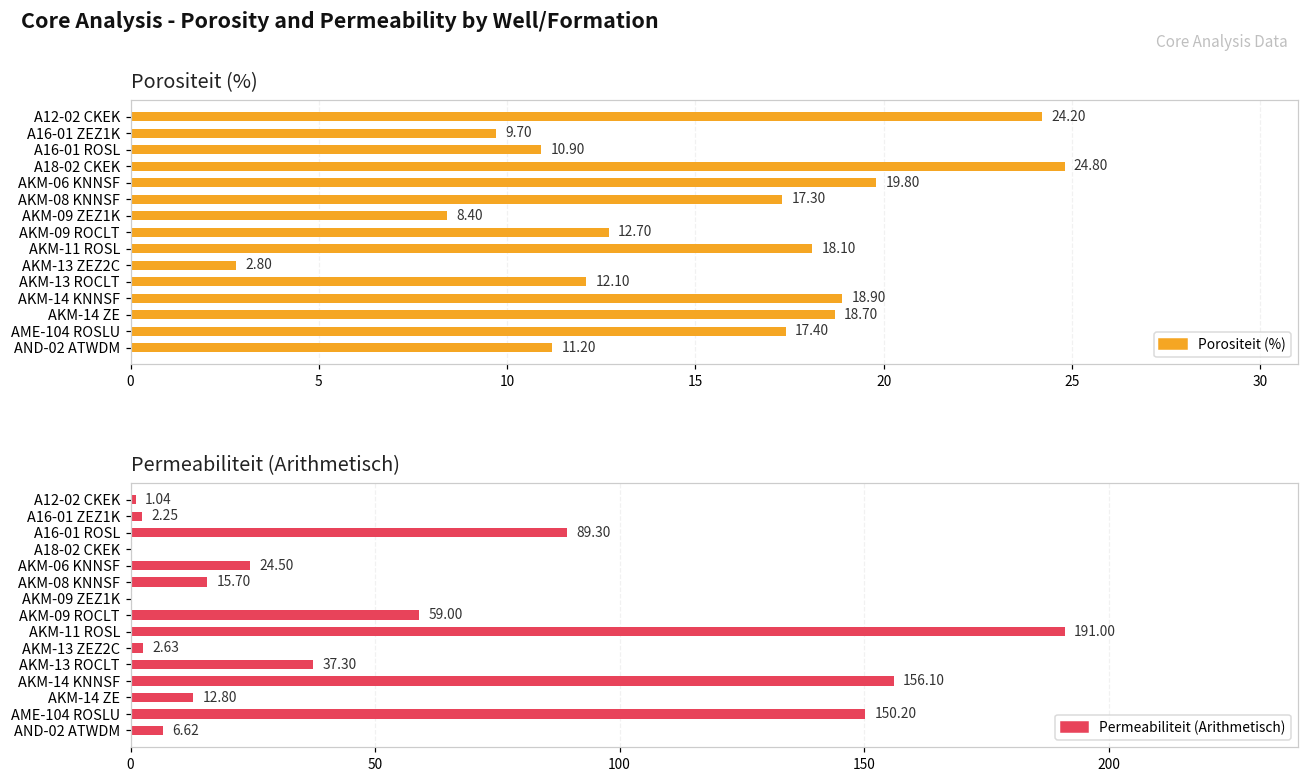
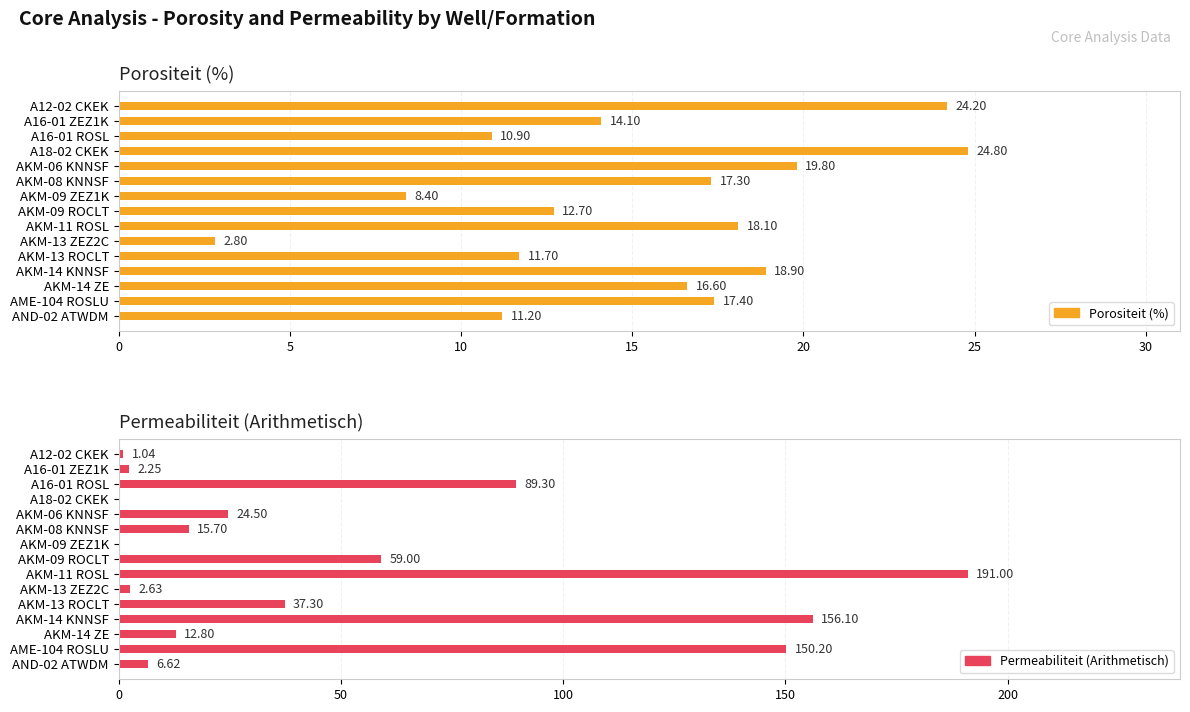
Porositeit (%), A16-01 ZEZ1K: 9.70 -> 14.10
Porositeit (%), AKM-13 ROCLT: 12.10 -> 11.70
Porositeit (%), AKM-14 ZE: 18.70 -> 16.60
